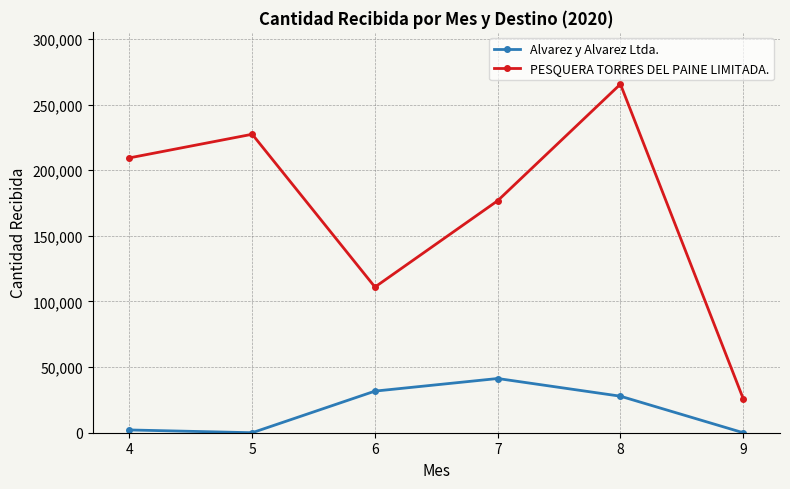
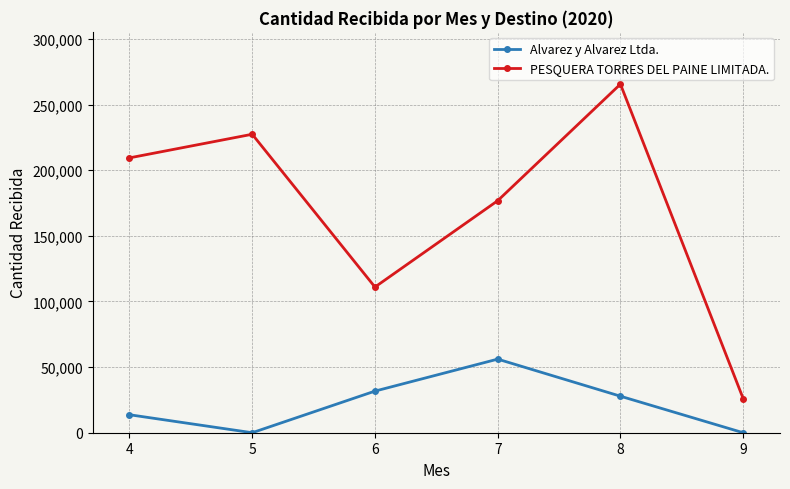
Alvarez y Alvarez Ltda., 4: 2,000 -> 14,000
Alvarez y Alvarez Ltda., 7: 41,000 -> 56,000
